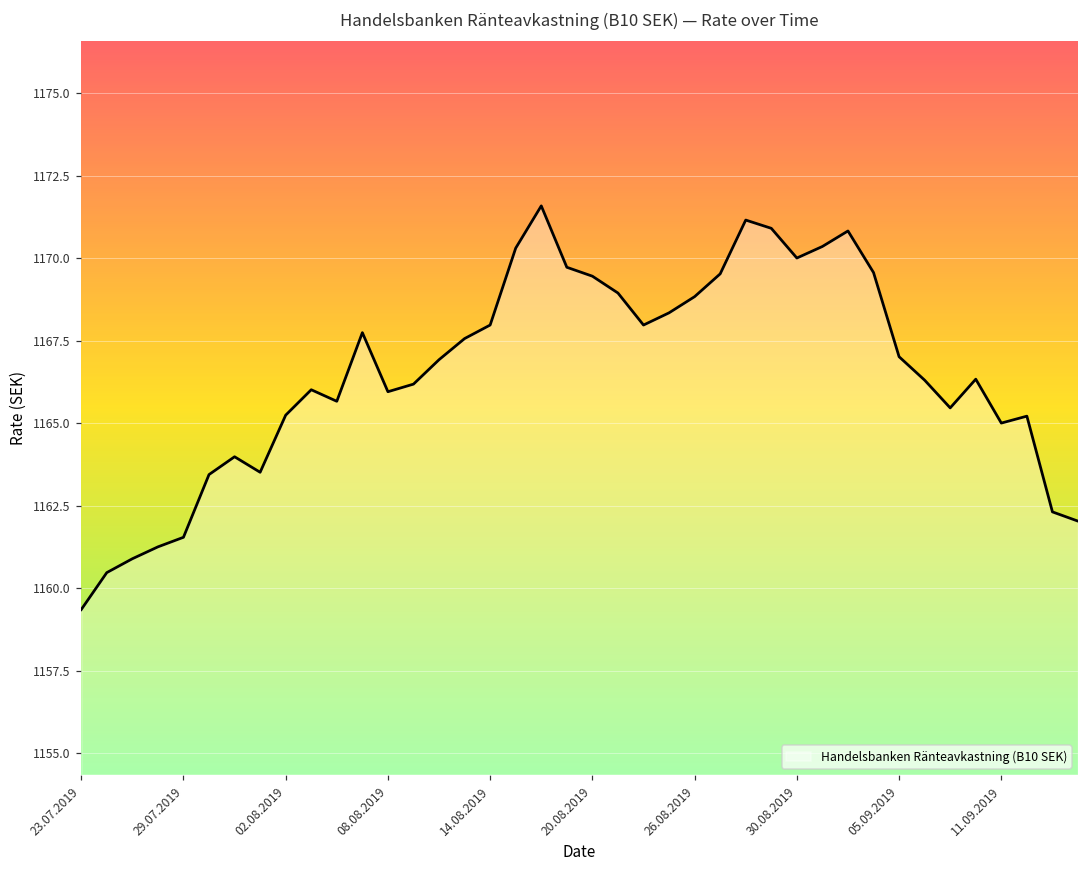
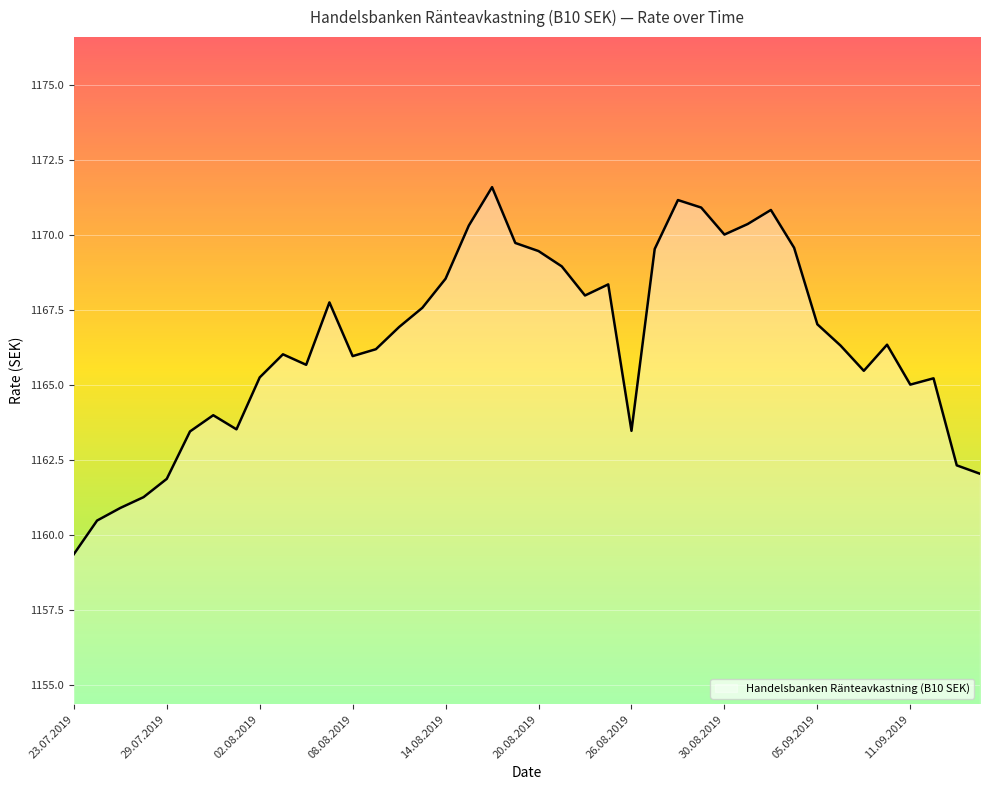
29.07.2019: 1161.5 -> 1161.9
14.08.2019: 1168.0 -> 1168.5
26.08.2019: 1168.8 -> 1163.5
